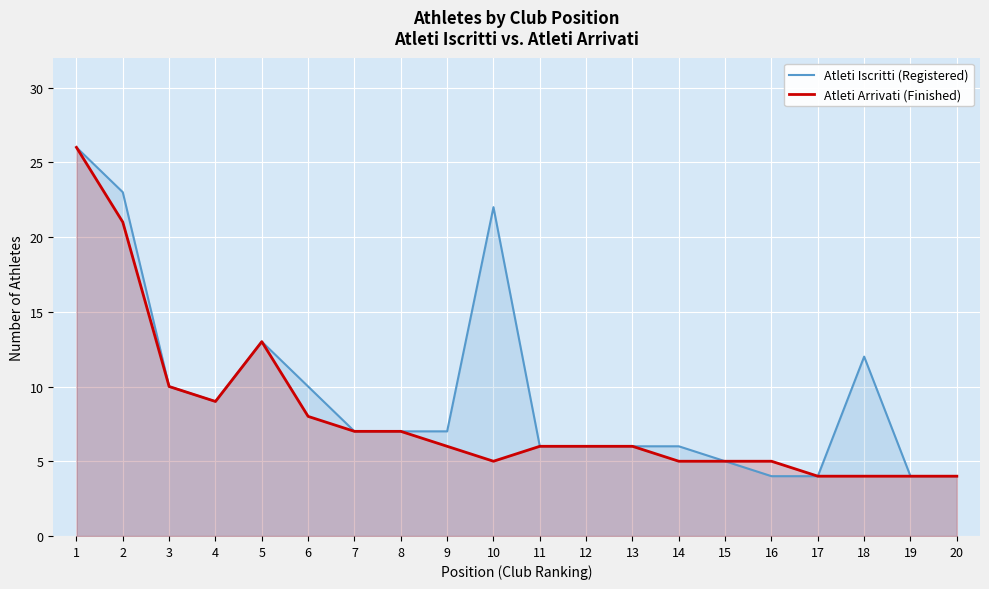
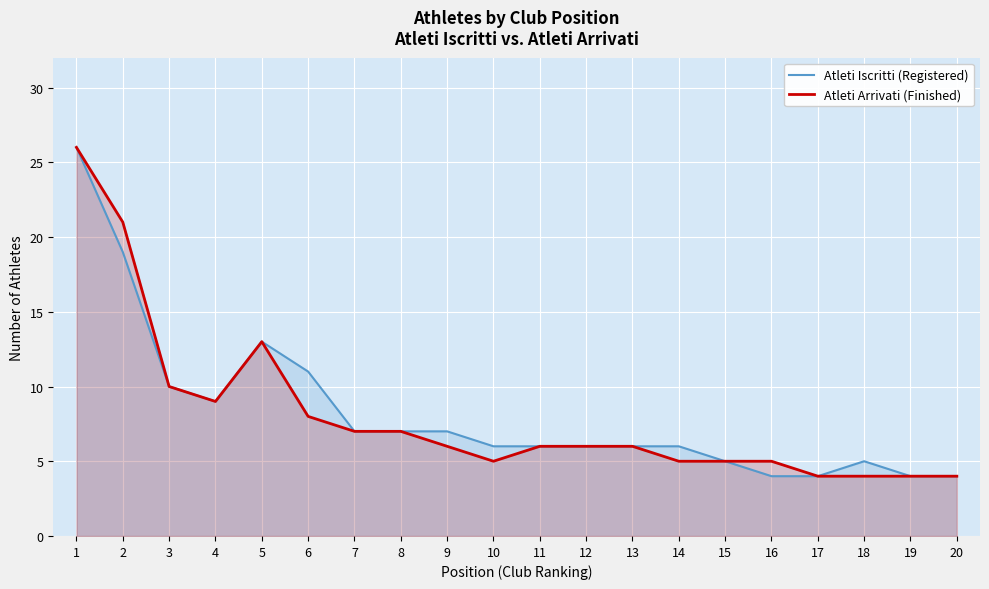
Atleti Iscritti (Registered), 2: 23 -> 19
Atleti Iscritti (Registered), 6: 10 -> 11
Atleti Iscritti (Registered), 10: 22 -> 6
Atleti Iscritti (Registered), 18: 12 -> 5
